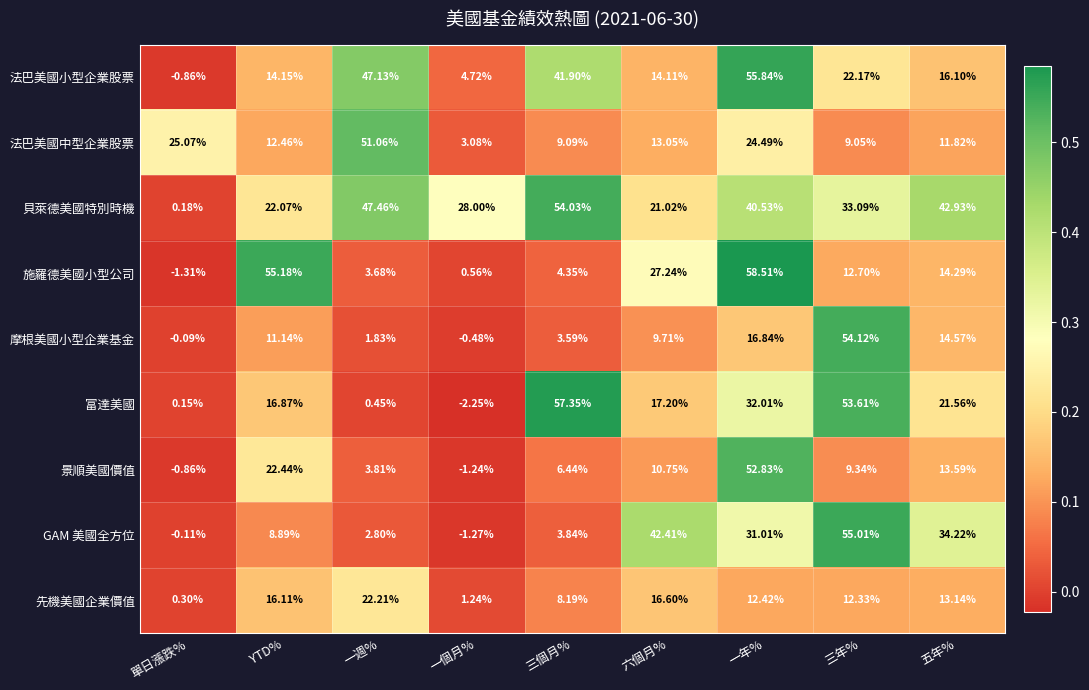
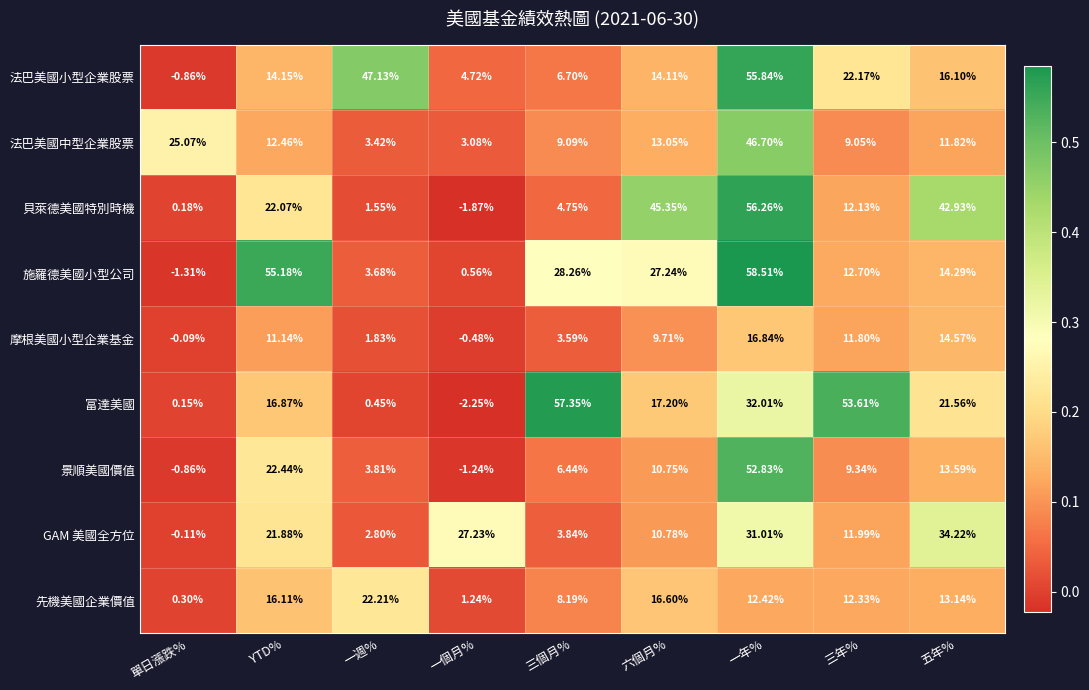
法巴美國小型企業股票, 三個月%: 41.90% -> 6.70%
法巴美國中型企業股票, 一週%: 51.06% -> 3.42%
法巴美國中型企業股票, 一年%: 24.49% -> 46.70%
貝萊德美國特別時機, 一週%: 47.46% -> 1.55%
貝萊德美國特別時機, 一個月%: 28.00% -> -1.87%
貝萊德美國特別時機, 三個月%: 54.03% -> 4.75%
貝萊德美國特別時機, 六個月%: 21.02% -> 45.35%
貝萊德美國特別時機, 一年%: 40.53% -> 56.26%
貝萊德美國特別時機, 三年%: 33.09% -> 12.13%
施羅德美國小型公司, 三個月%: 4.35% -> 28.26%
摩根美國小型企業基金, 三年%: 54.12% -> 11.80%
GAM 美國全方位, YTD%: 8.89% -> 21.88%
GAM 美國全方位, 一個月%: -1.27% -> 27.23%
GAM 美國全方位, 六個月%: 42.41% -> 10.78%
GAM 美國全方位, 三年%: 55.01% -> 11.99%
